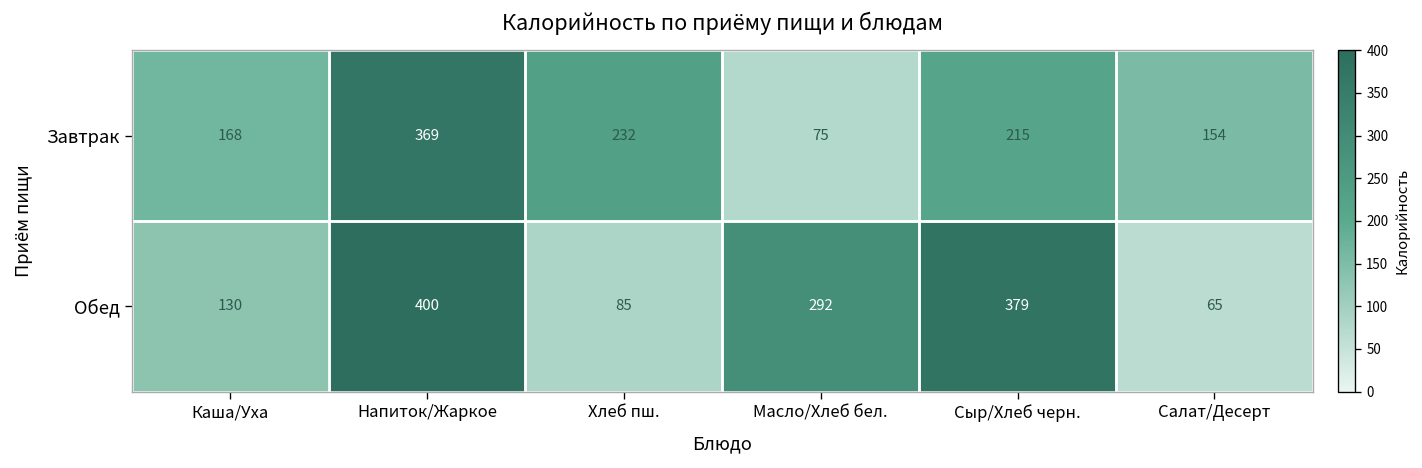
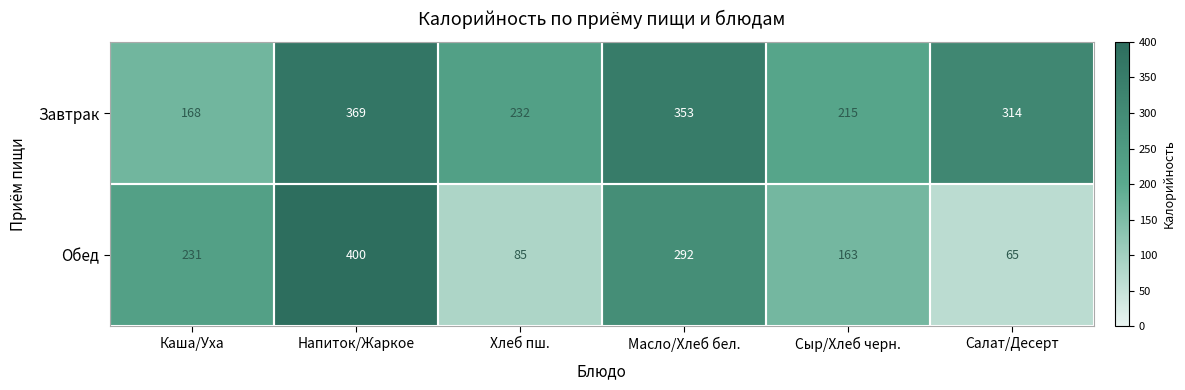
Завтрак, Масло/Хлеб бел.: 75 -> 353
Завтрак, Салат/Десерт: 154 -> 314
Обед, Каша/Уха: 130 -> 231
Обед, Сыр/Хлеб черн.: 379 -> 163
